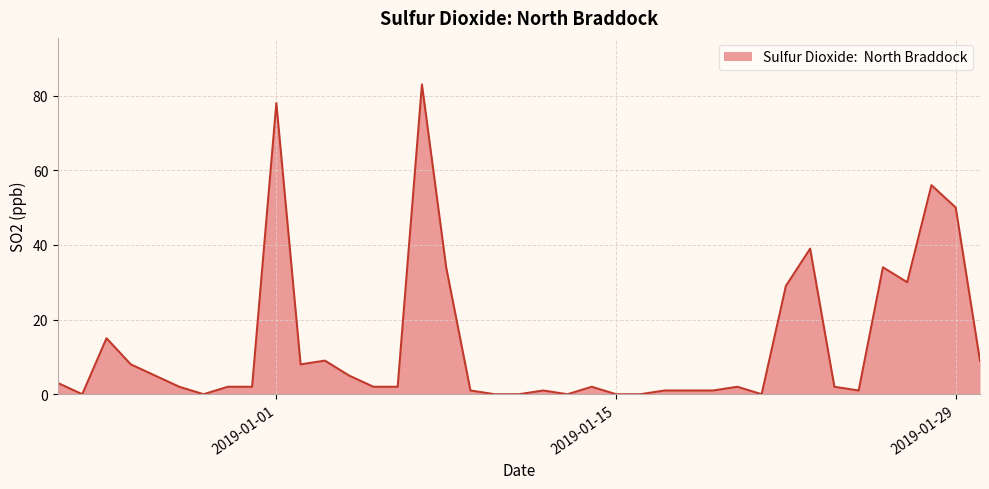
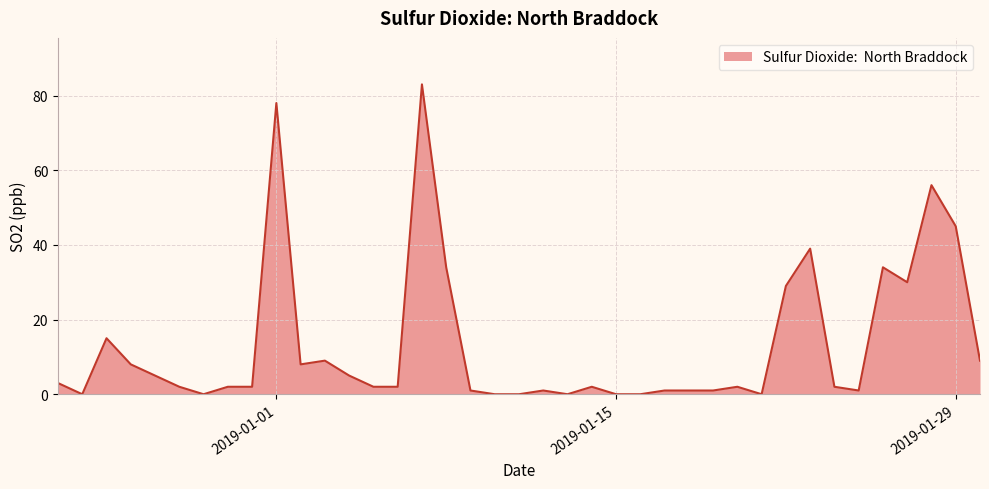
2019-01-29: 50 -> 45
